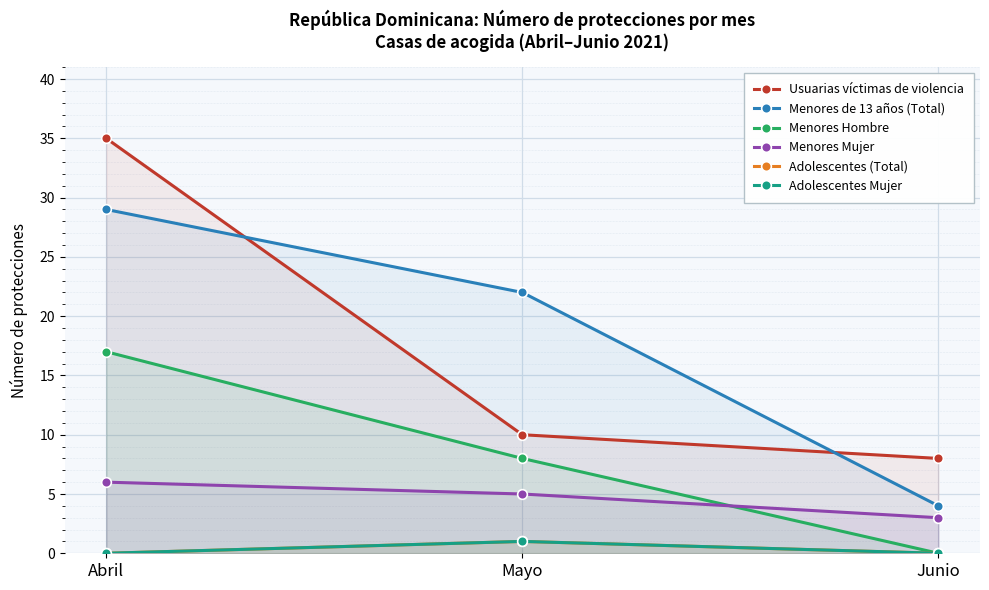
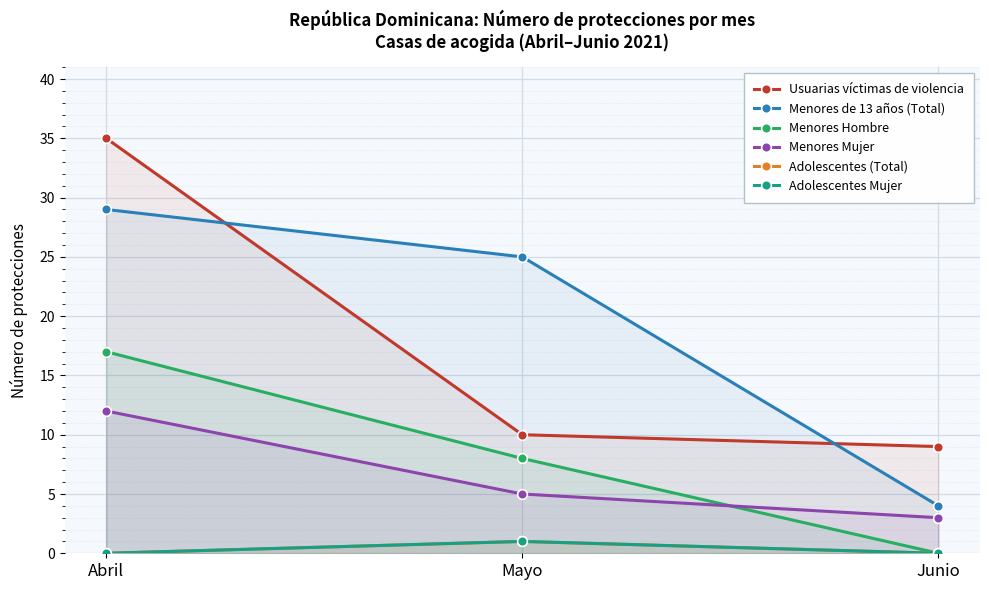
Menores Mujer, Abril: 6 -> 12
Menores de 13 años (Total), Mayo: 22 -> 25
Usuarias víctimas de violencia, Junio: 8 -> 9
